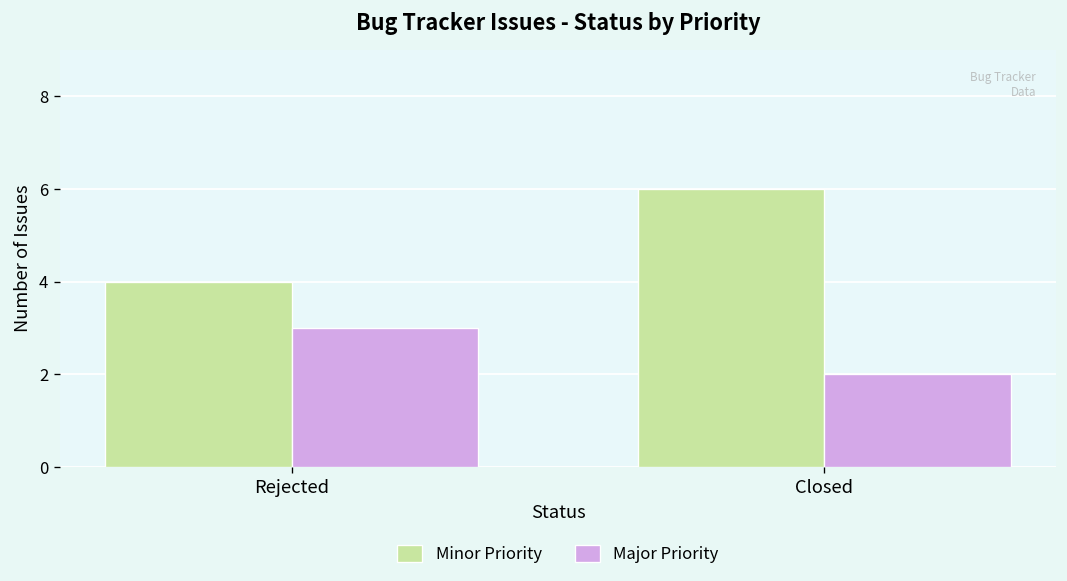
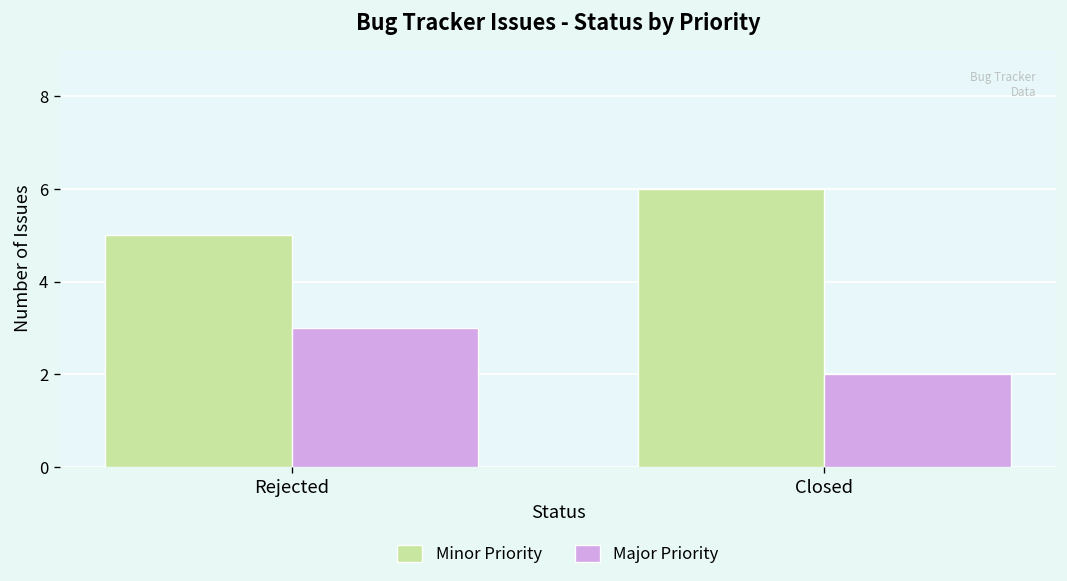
Minor Priority, Rejected: 4 -> 5
